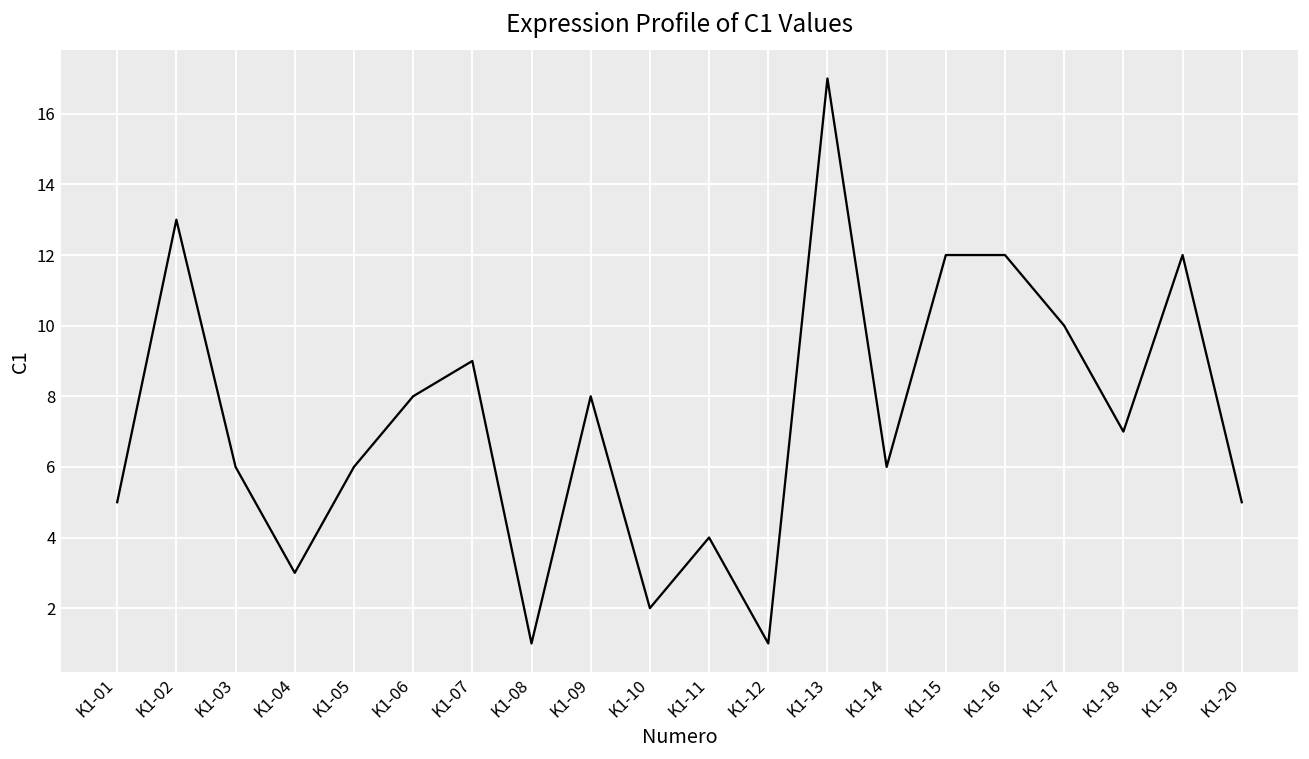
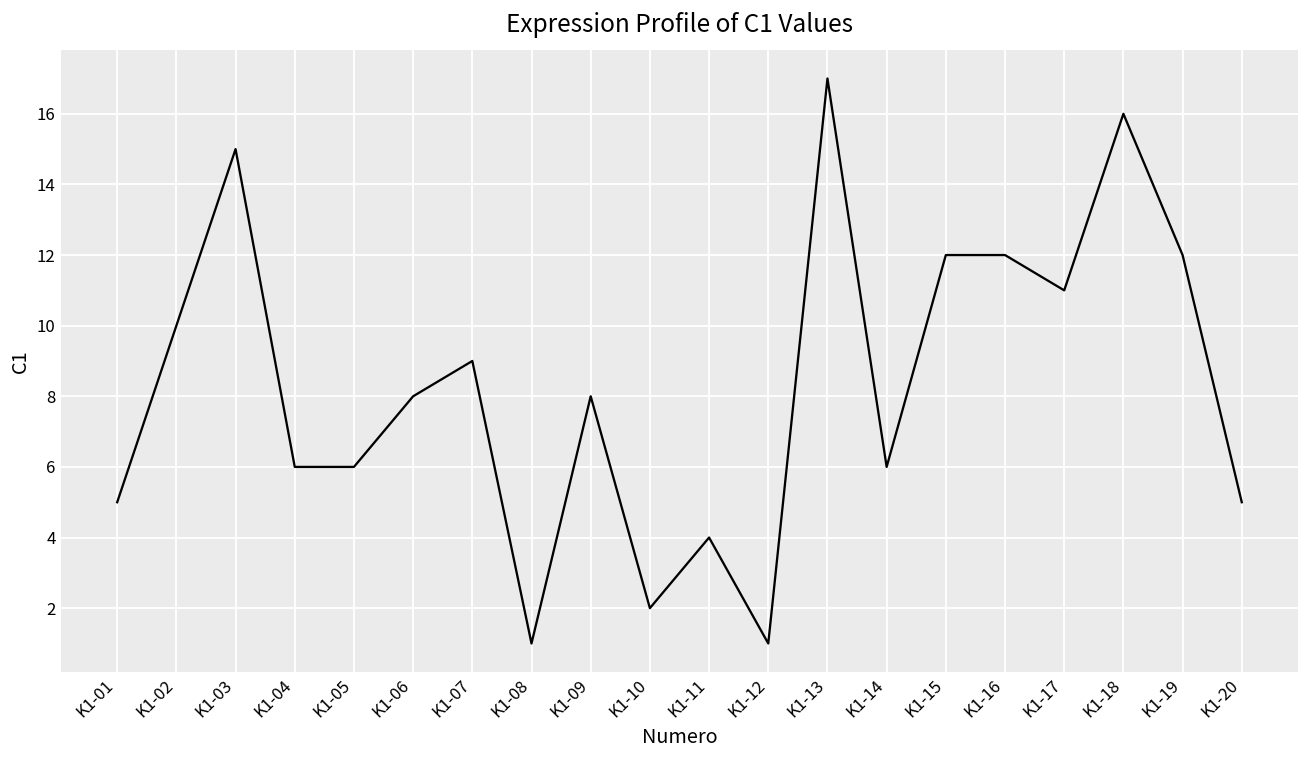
K1-02: 13 -> 10
K1-03: 6 -> 15
K1-04: 3 -> 6
K1-17: 10 -> 11
K1-18: 7 -> 16
